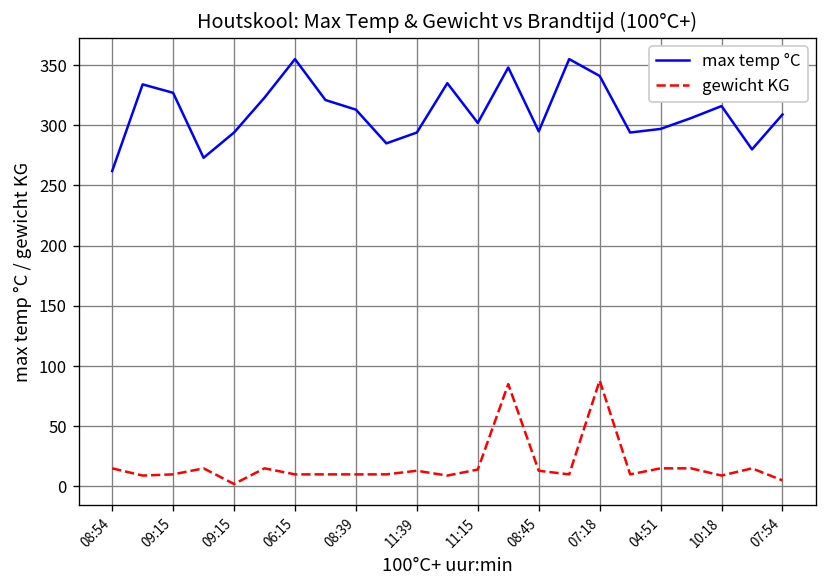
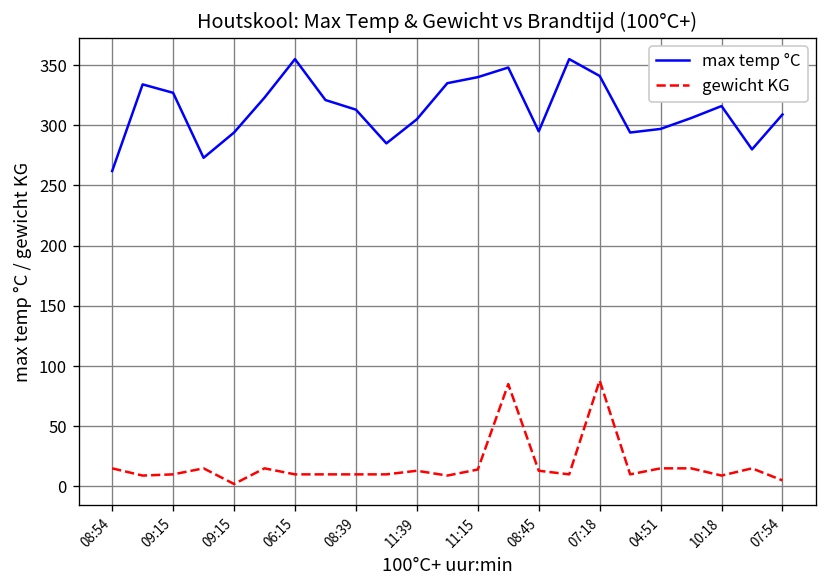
max temp °C, 11:39: 294 -> 305
max temp °C, 11:15: 302 -> 340
